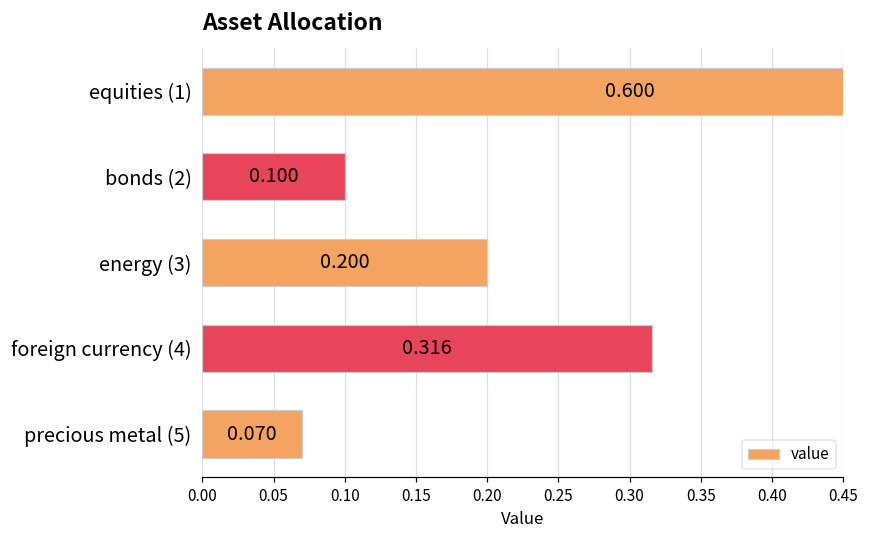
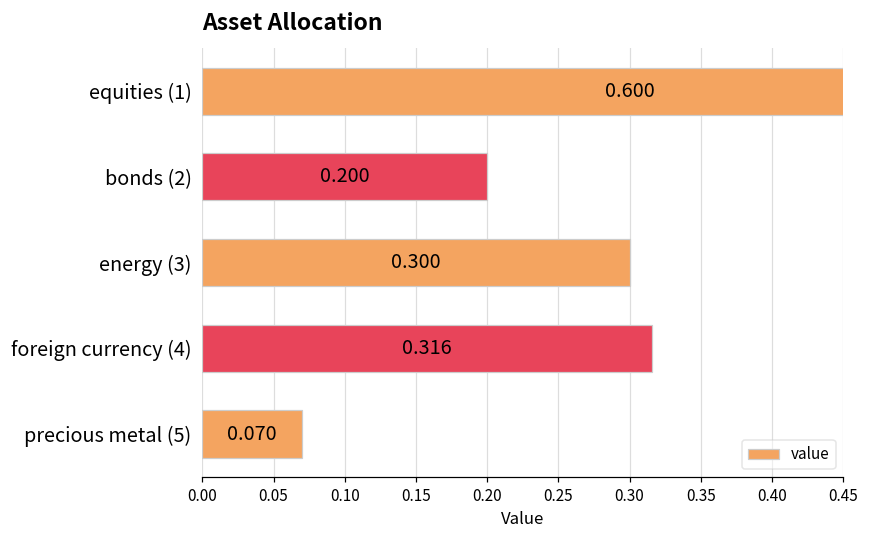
bonds (2): 0.100 -> 0.200
energy (3): 0.200 -> 0.300
